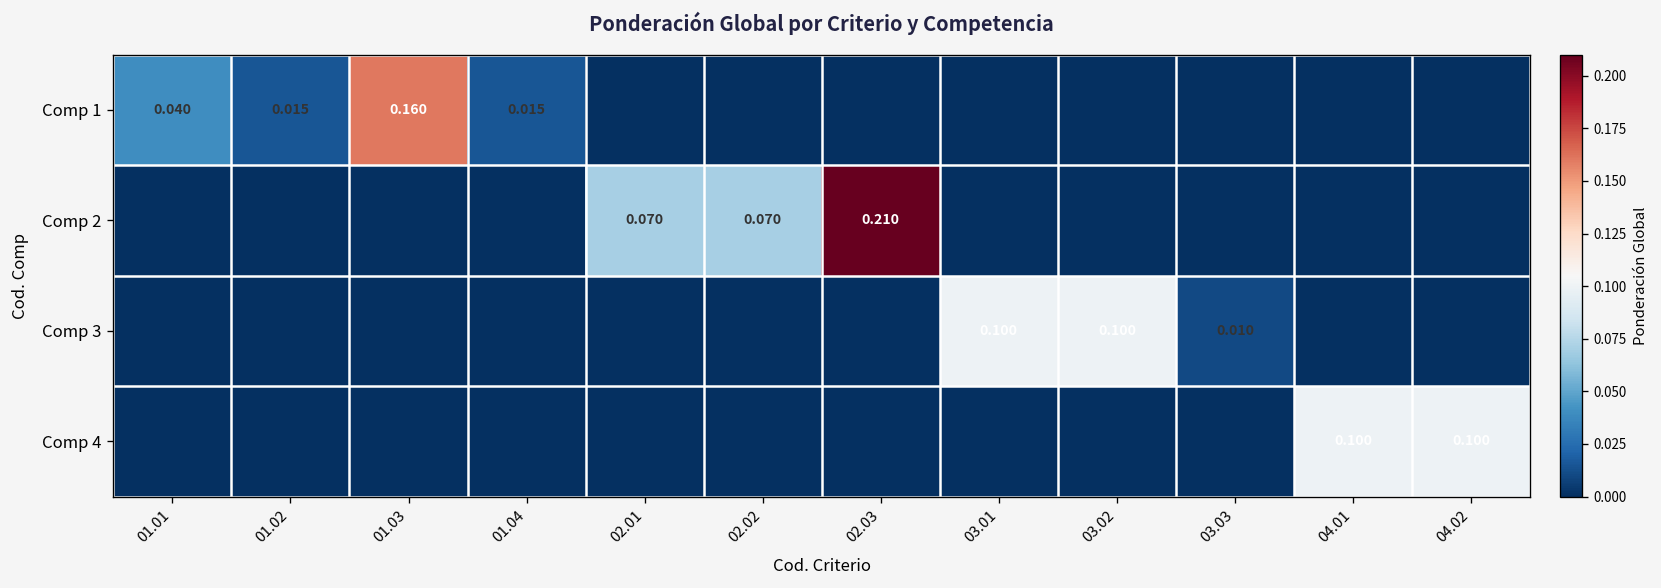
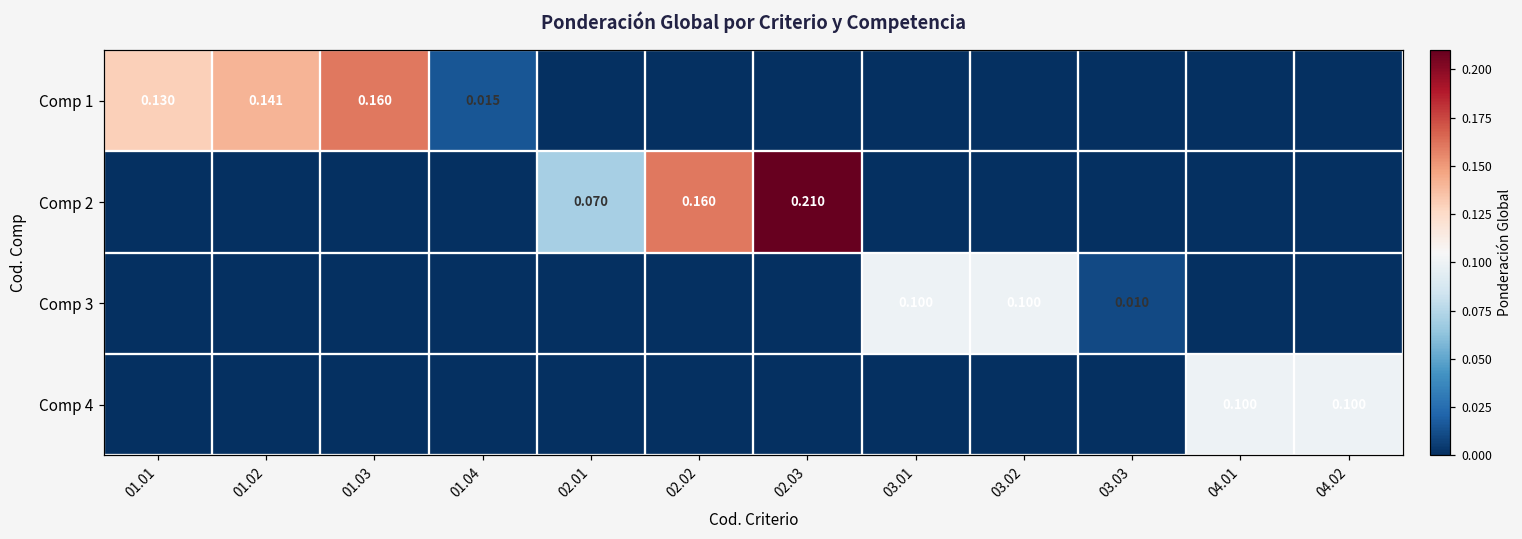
Comp 1, 01.01: 0.040 -> 0.130
Comp 1, 01.02: 0.015 -> 0.141
Comp 2, 02.02: 0.070 -> 0.160
